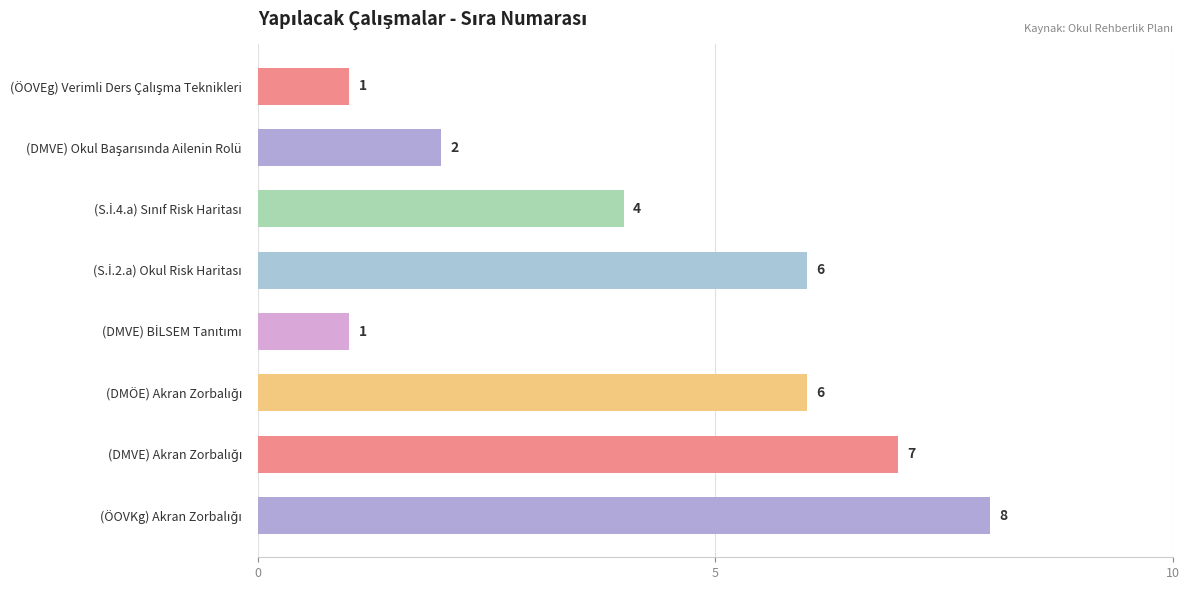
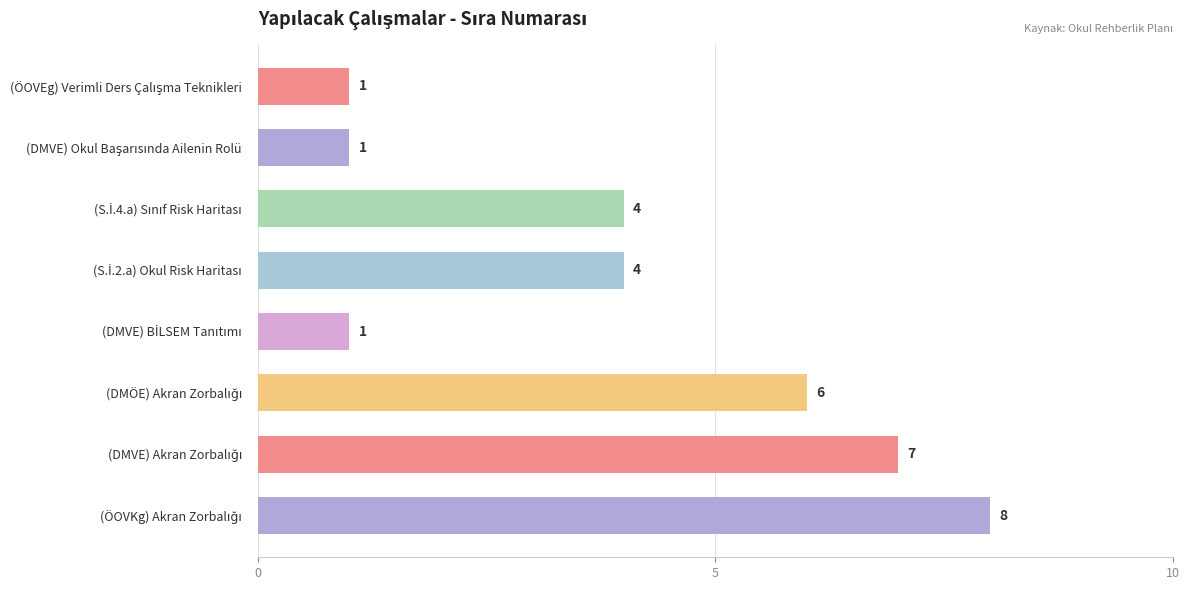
(DMVE) Okul Başarısında Ailenin Rolü: 2 -> 1
(S.İ.2.a) Okul Risk Haritası: 6 -> 4
